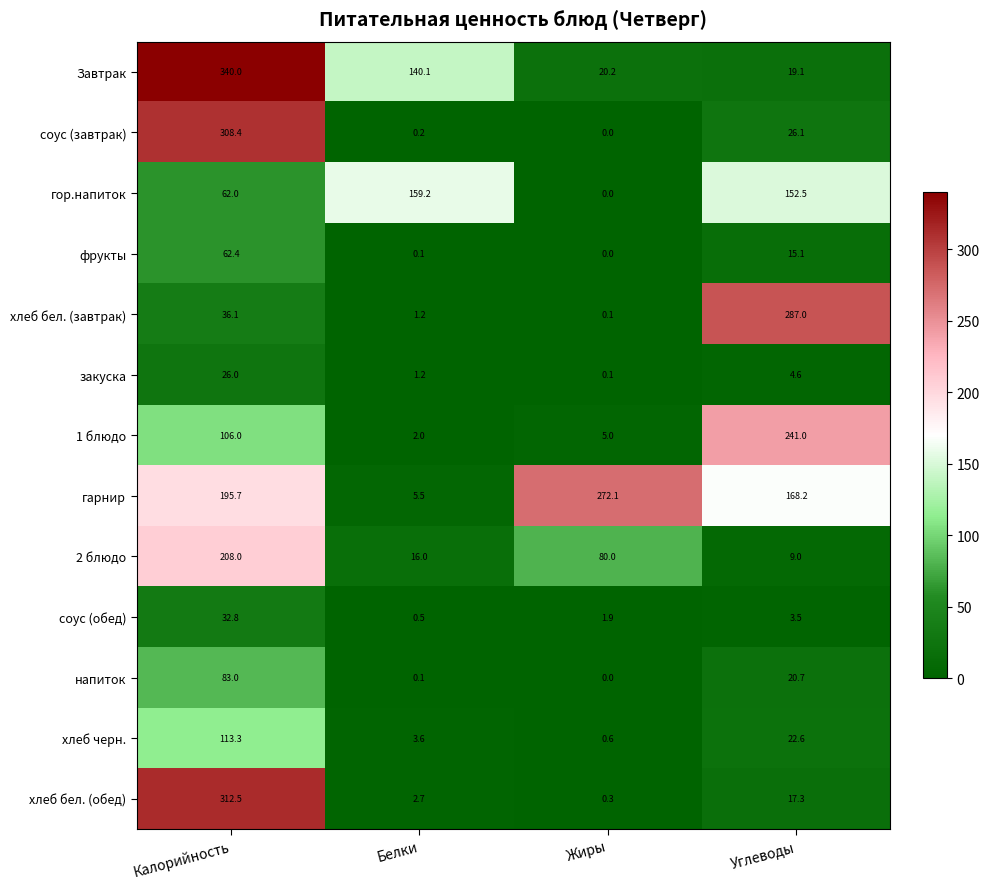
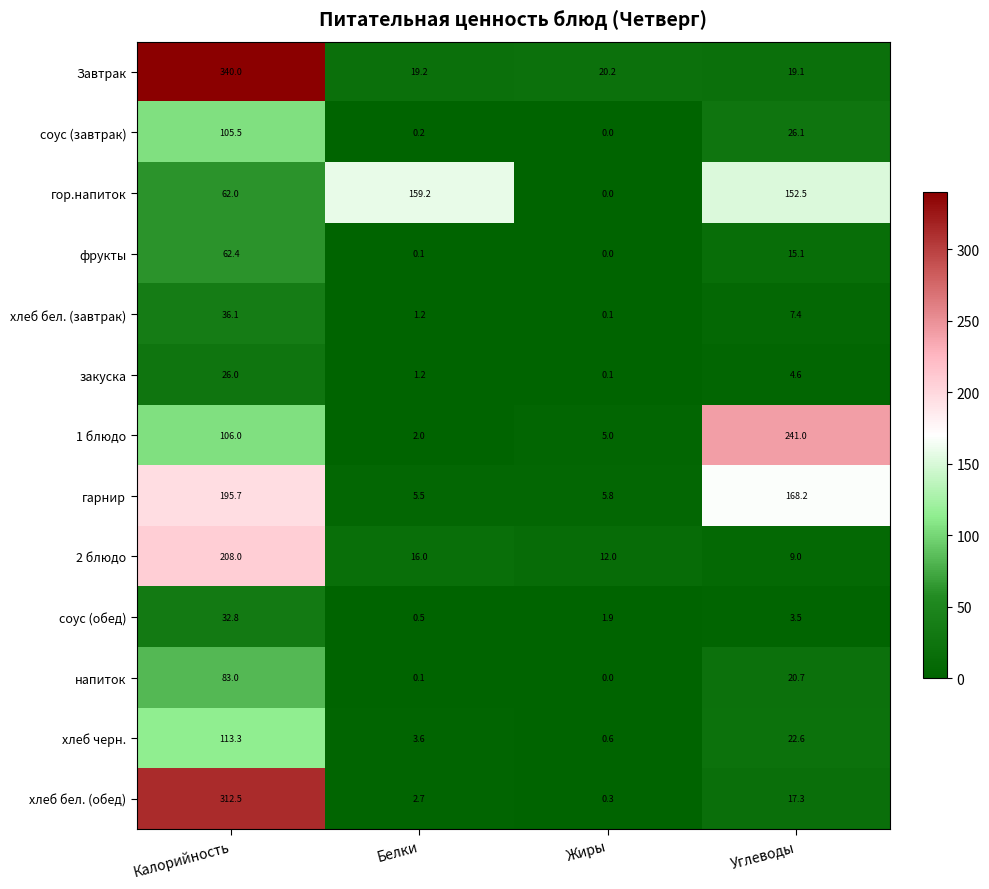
Завтрак, Белки: 140.1 -> 19.2
соус (завтрак), Калорийность: 308.4 -> 105.5
хлеб бел. (завтрак), Углеводы: 287.0 -> 7.4
гарнир, Жиры: 272.1 -> 5.8
2 блюдо, Жиры: 80.0 -> 12.0
